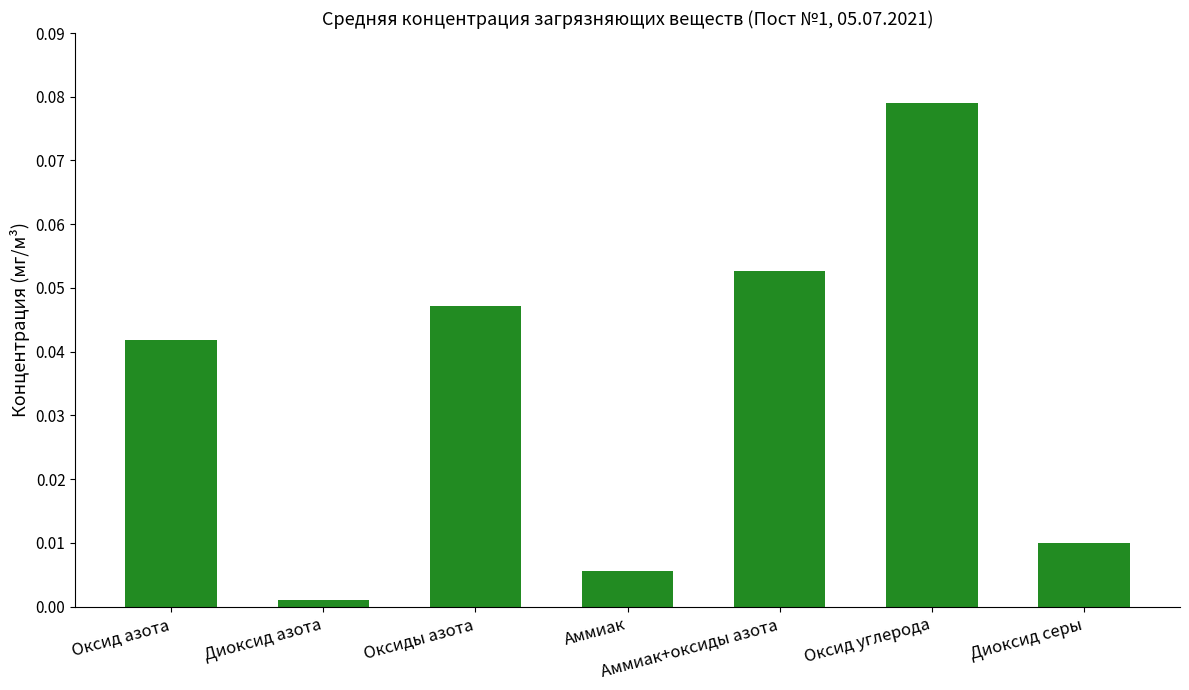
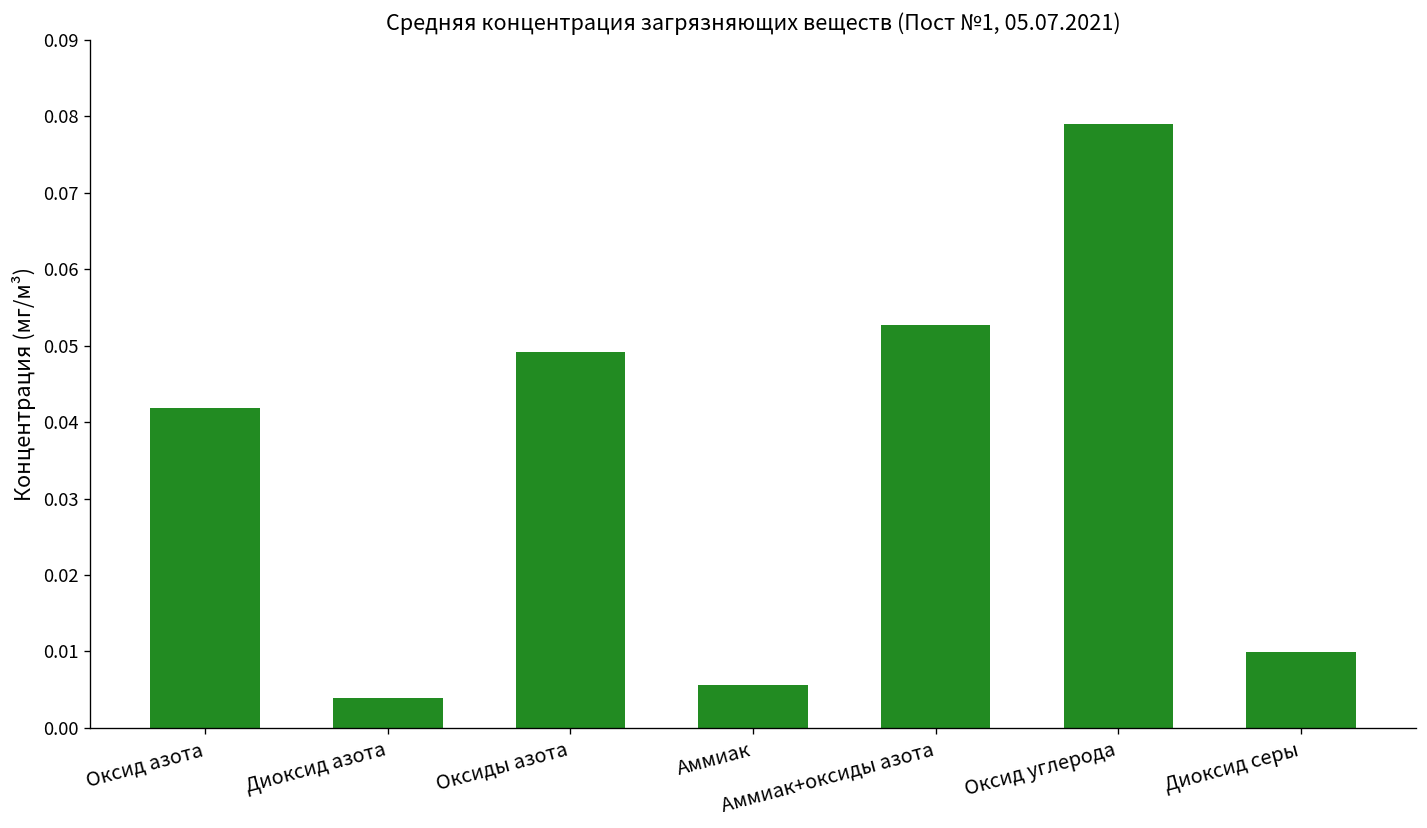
Диоксид азота: 0.001 -> 0.004
Оксиды азота: 0.047 -> 0.049
